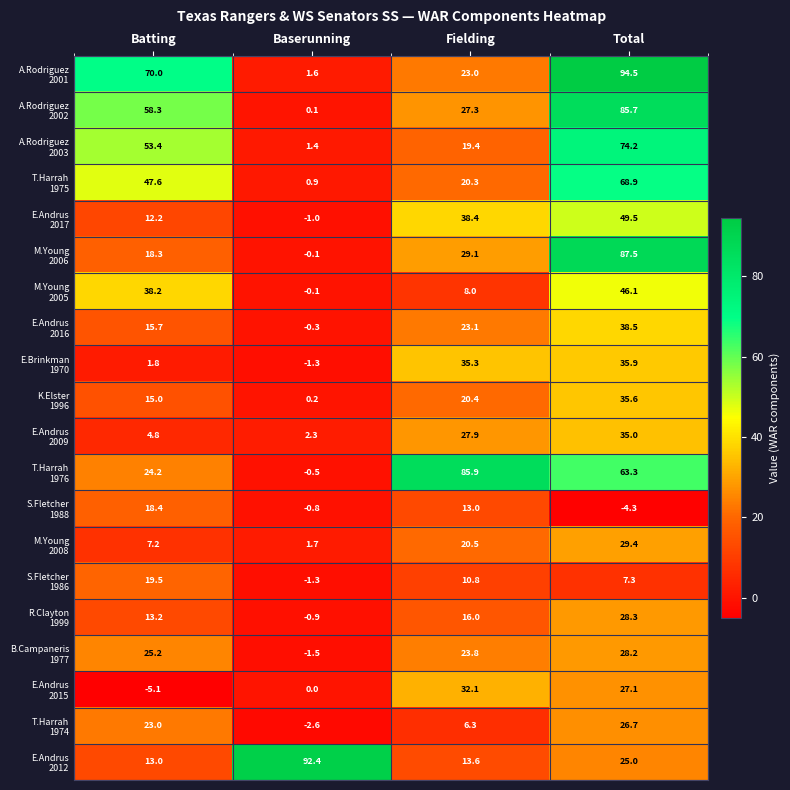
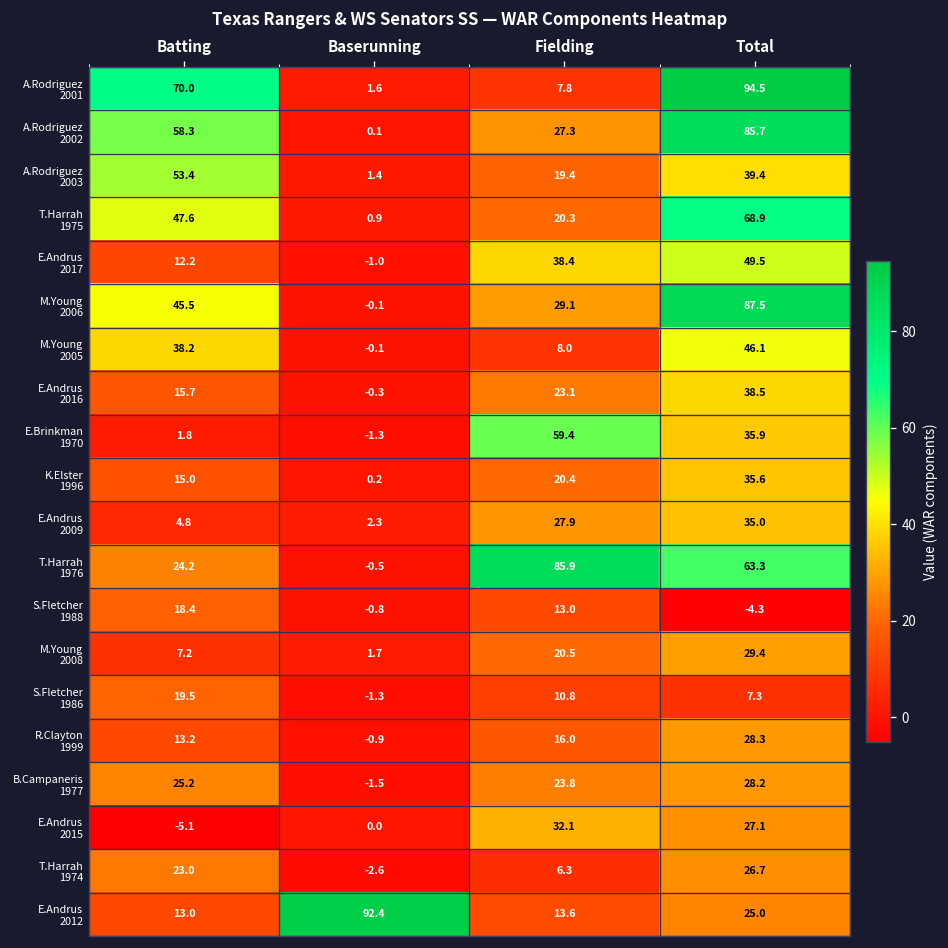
A.Rodriguez 2001, Fielding: 23.0 -> 7.8
A.Rodriguez 2003, Total: 74.2 -> 39.4
M.Young 2006, Batting: 18.3 -> 45.5
E.Brinkman 1970, Fielding: 35.3 -> 59.4
